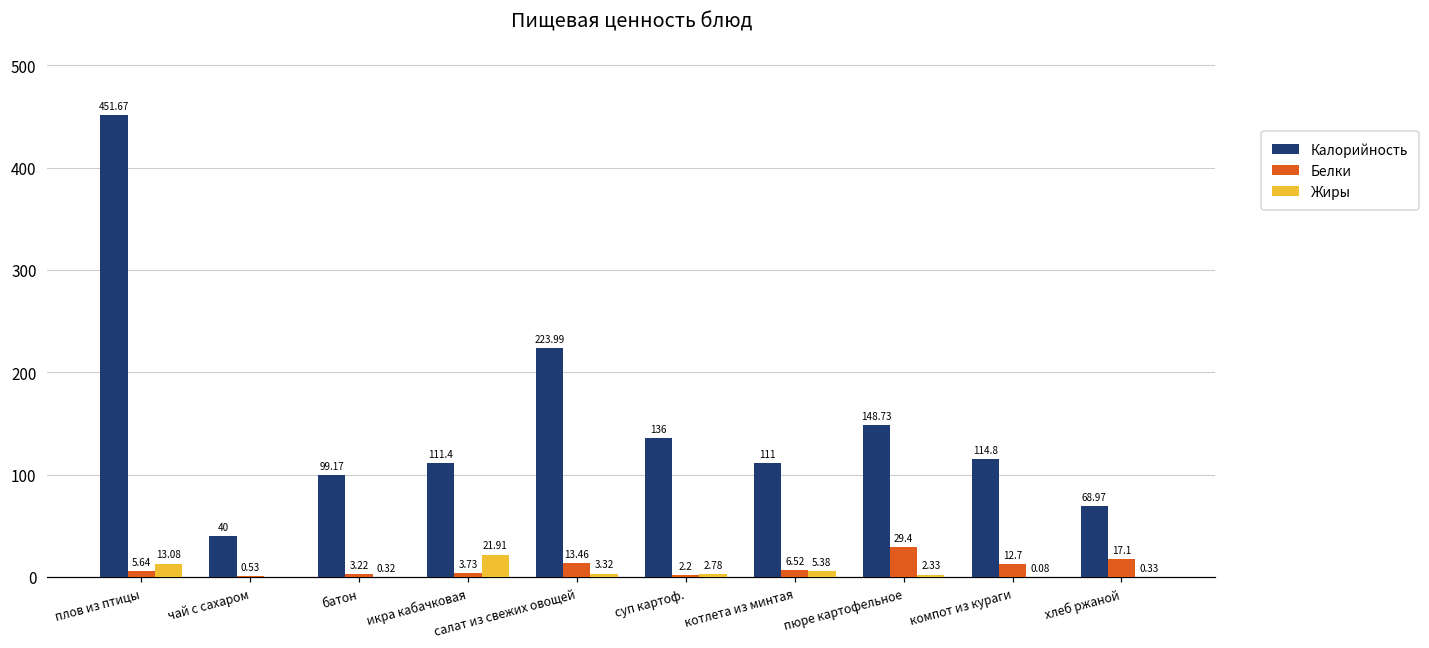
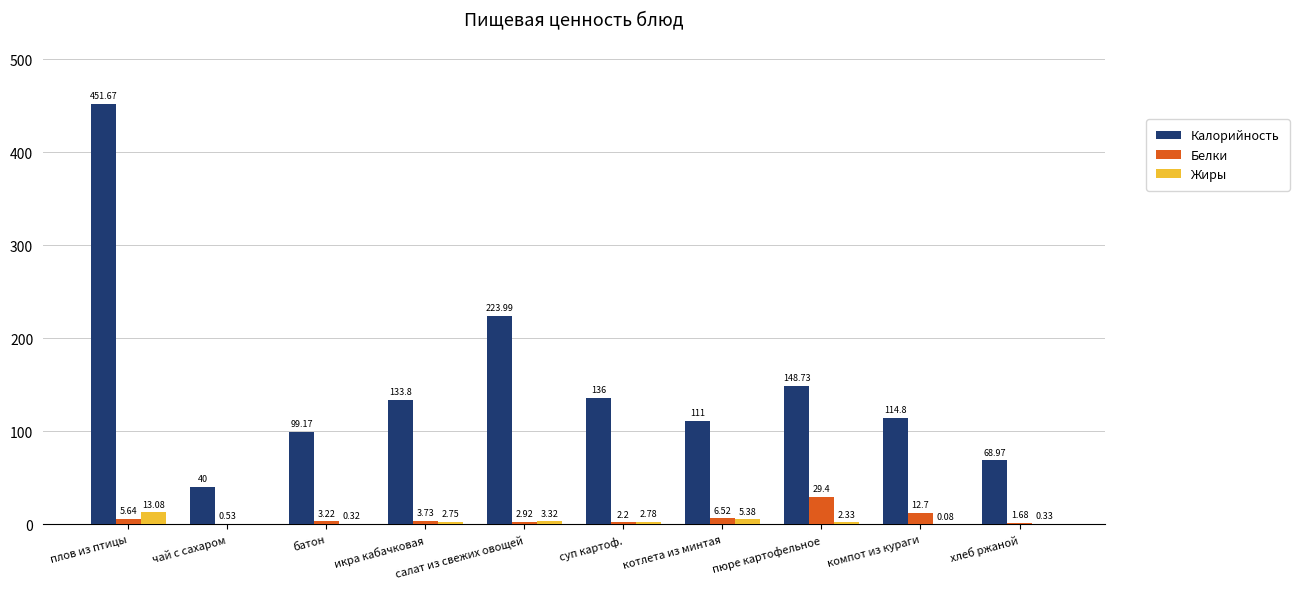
Калорийность, икра кабачковая: 111.4 -> 133.8
Жиры, икра кабачковая: 21.91 -> 2.75
Белки, салат из свежих овощей: 13.46 -> 2.92
Белки, хлеб ржаной: 17.1 -> 1.68
